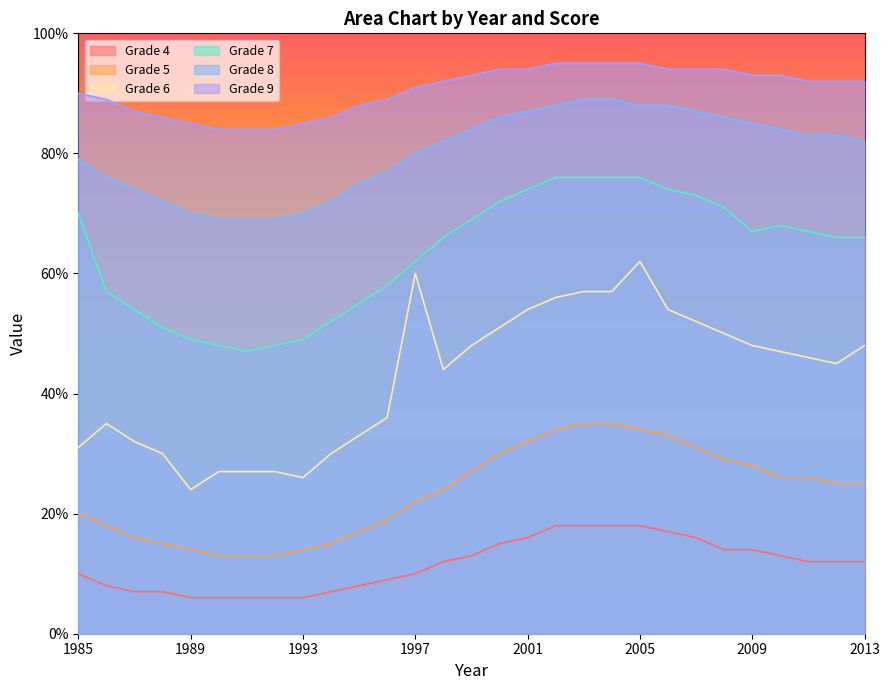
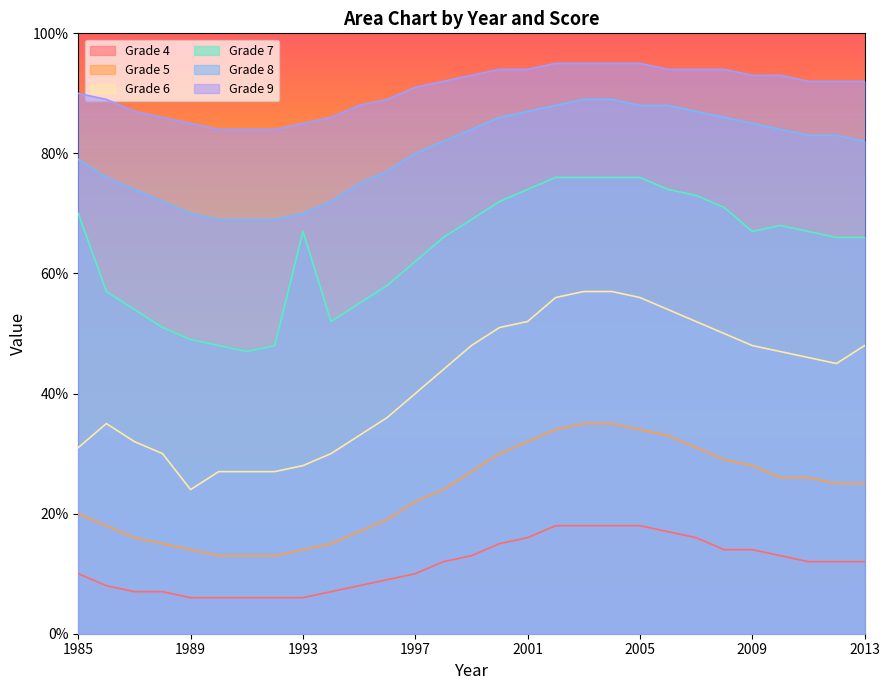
Grade 6, 1993: 26% -> 28%
Grade 7, 1993: 49% -> 67%
Grade 6, 1997: 60% -> 40%
Grade 6, 2001: 54% -> 52%
Grade 6, 2005: 62% -> 56%
